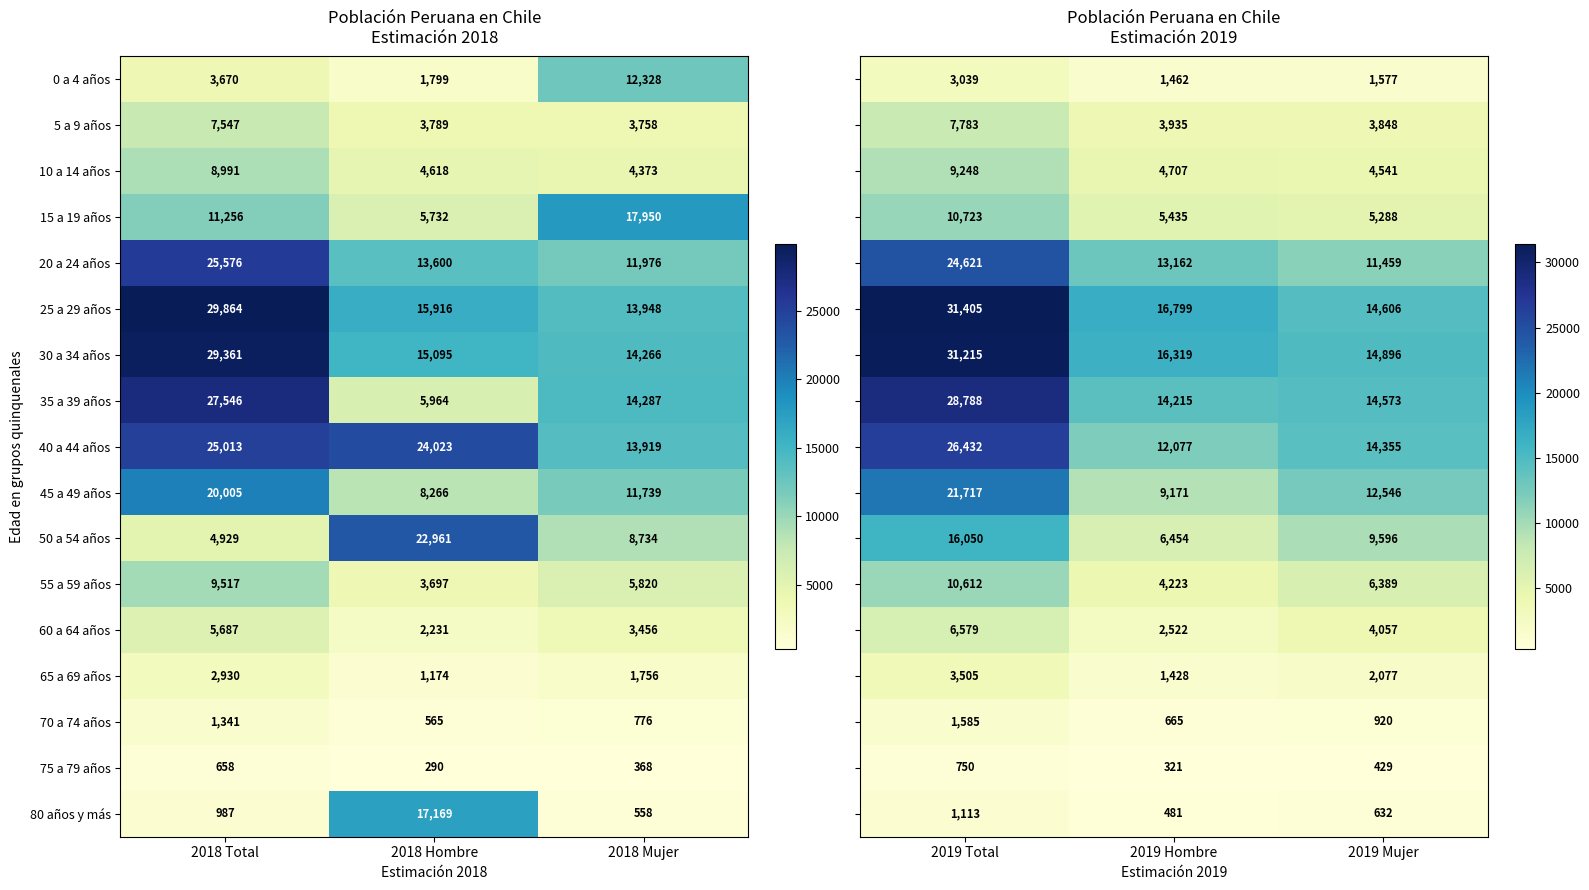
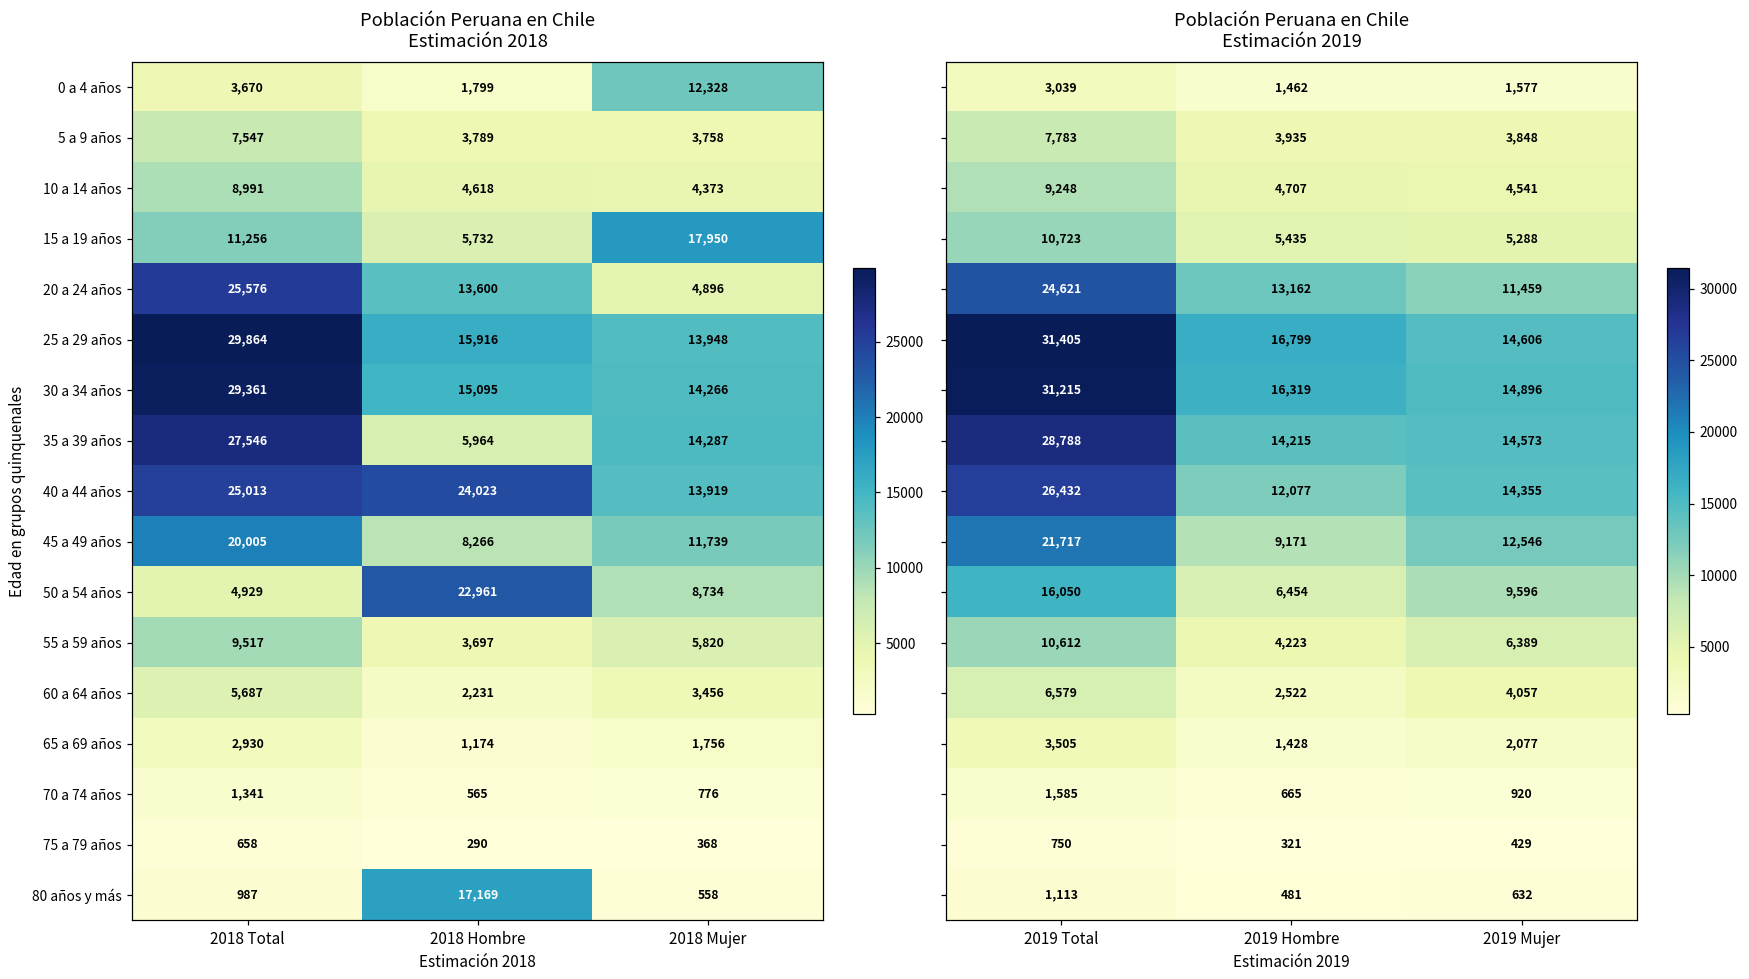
Población Peruana en Chile Estimación 2018, 20 a 24 años, 2018 Mujer: 11,976 -> 4,896
